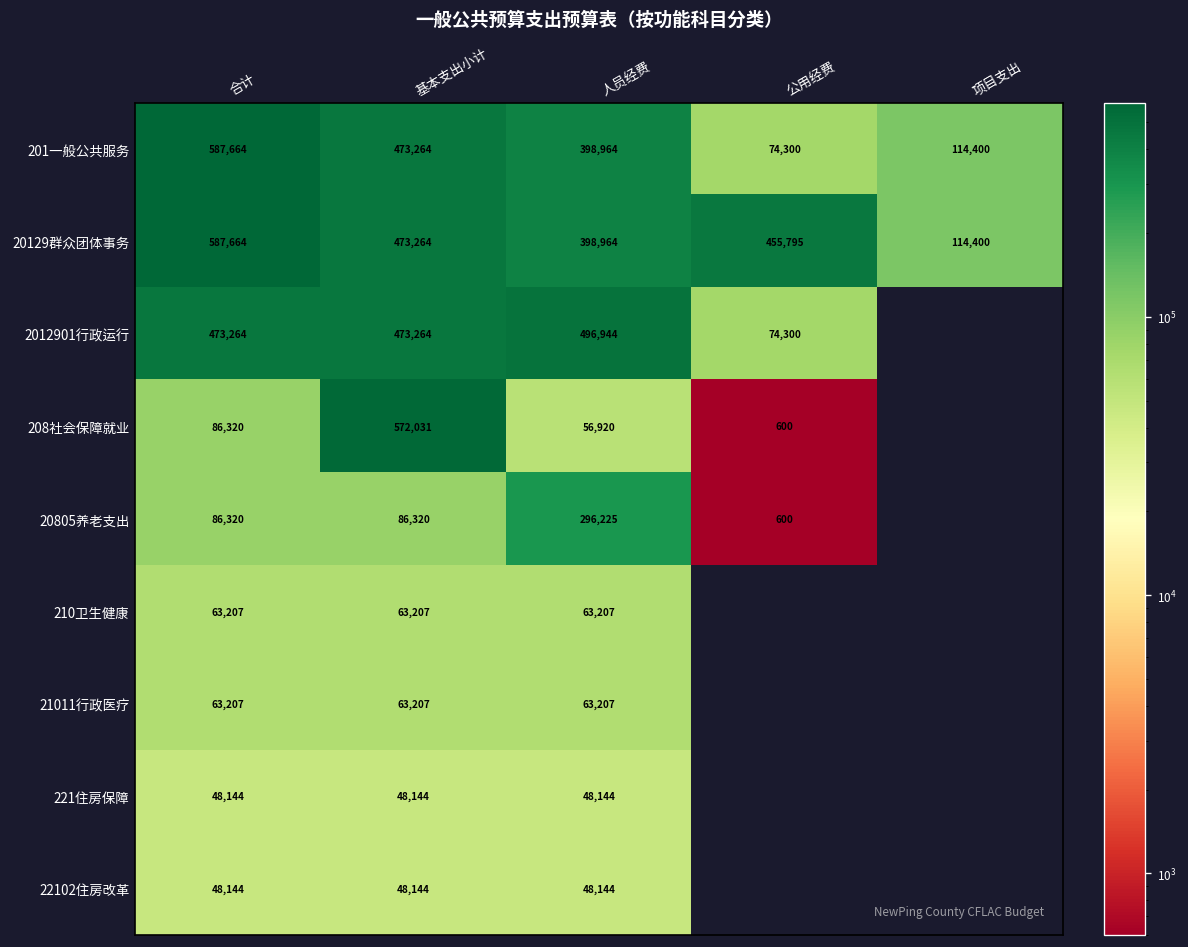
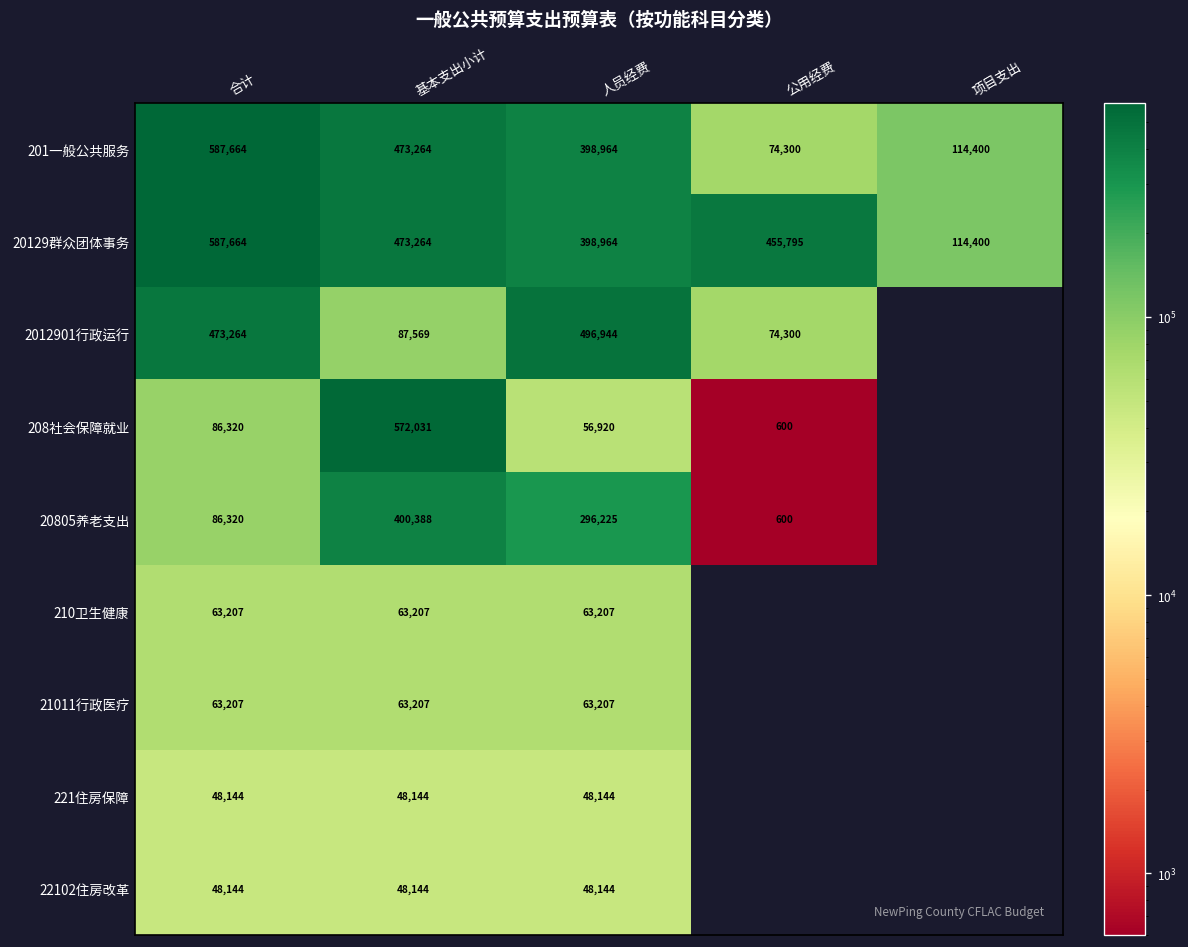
2012901行政运行, 基本支出小计: 473,264 -> 87,569
20805养老支出, 基本支出小计: 86,320 -> 400,388
